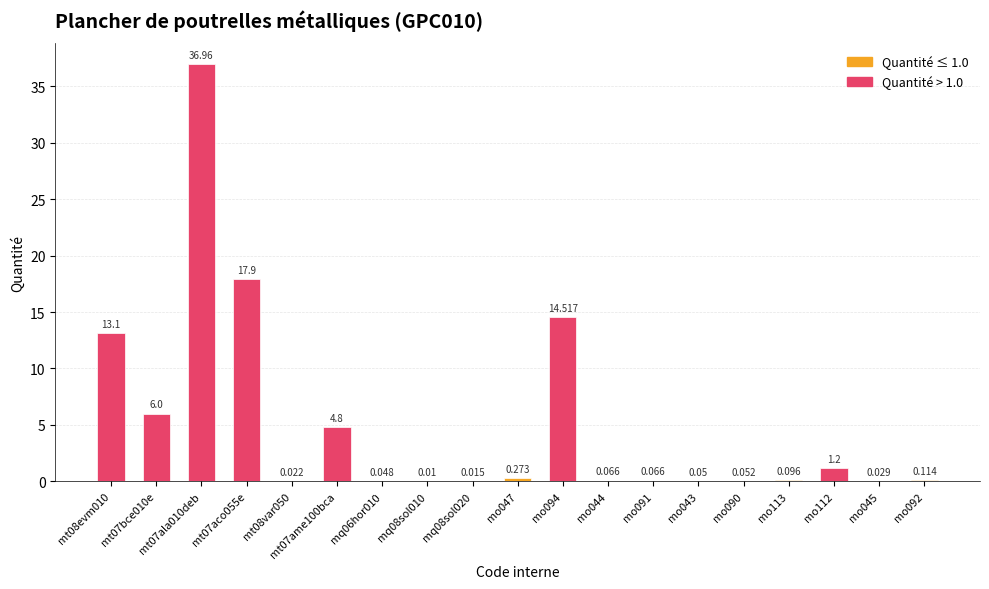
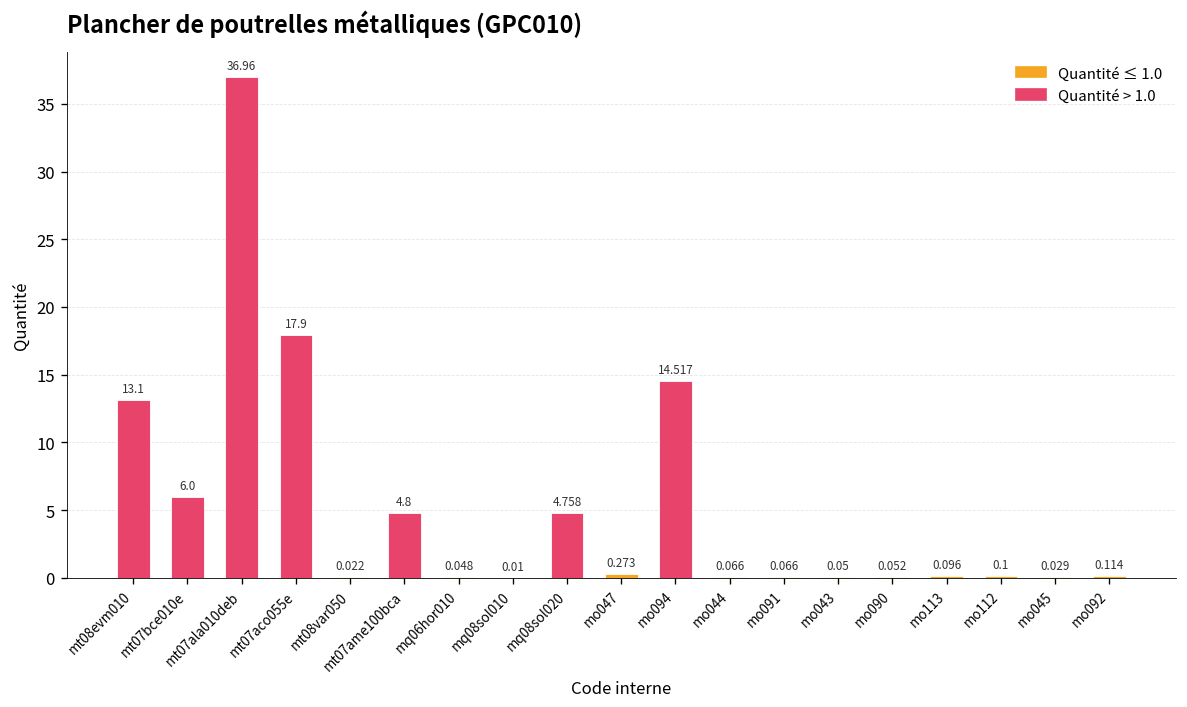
mq08sol020: 0.015 -> 4.758
mo112: 1.2 -> 0.1
